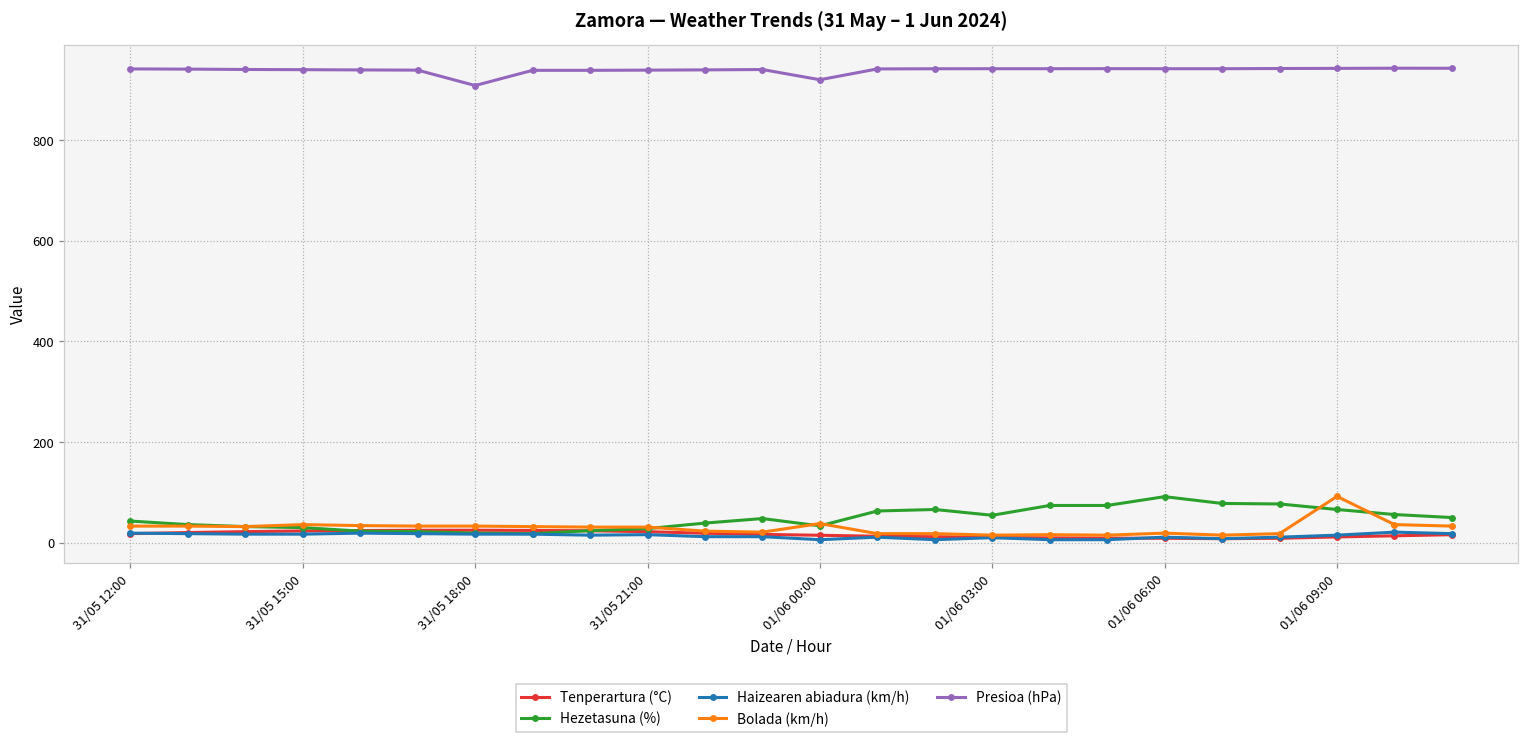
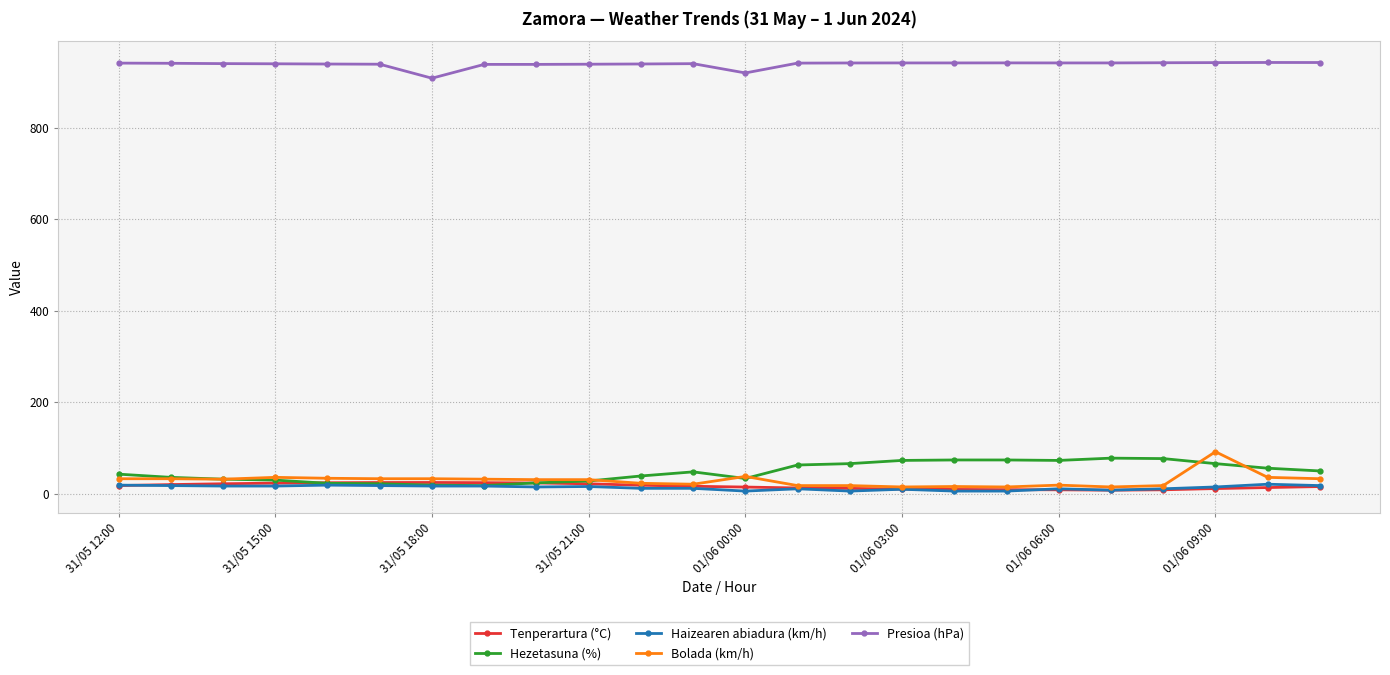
Hezetasuna (%), 01/06 03:00: 50 -> 70
Hezetasuna (%), 01/06 06:00: 90 -> 70
